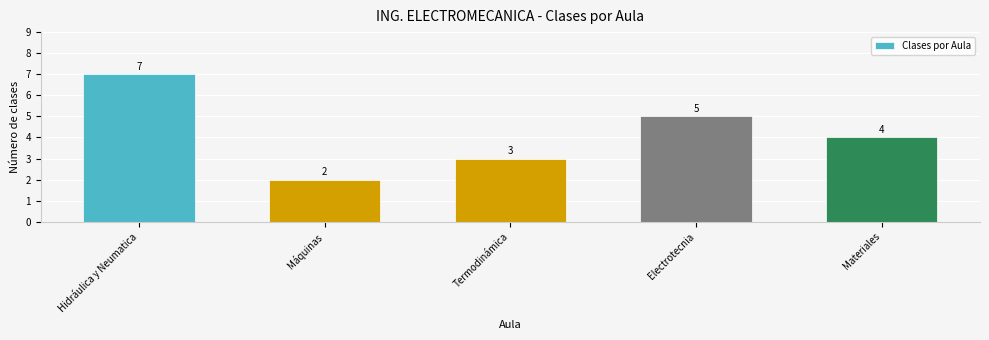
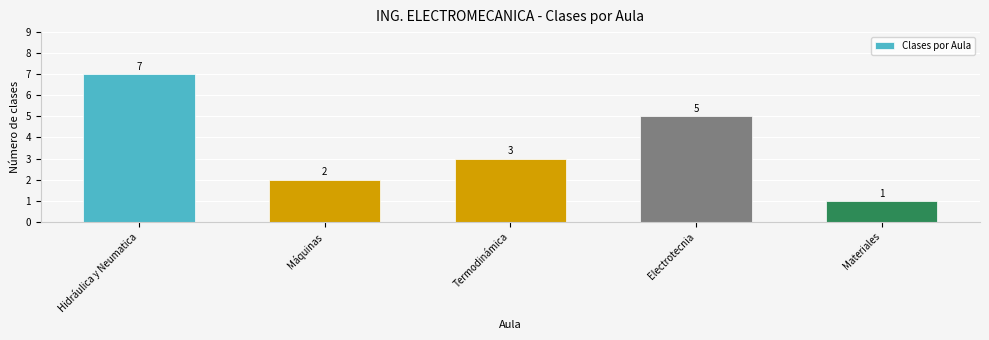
Materiales: 4 -> 1
